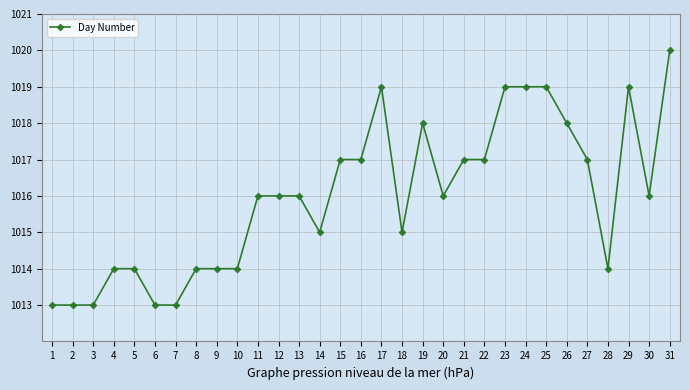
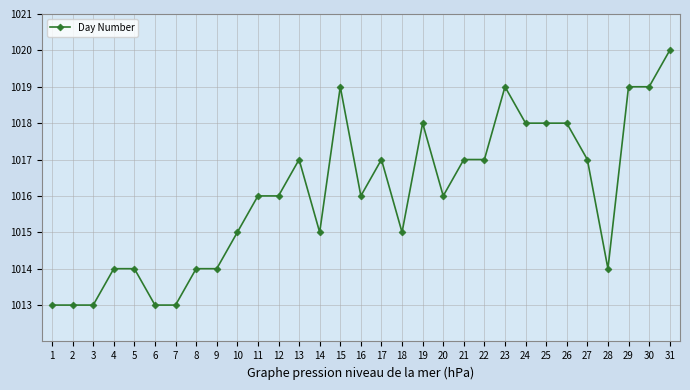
10: 1014 -> 1015
13: 1016 -> 1017
15: 1017 -> 1019
16: 1017 -> 1016
17: 1019 -> 1017
24: 1019 -> 1018
25: 1019 -> 1018
30: 1016 -> 1019
